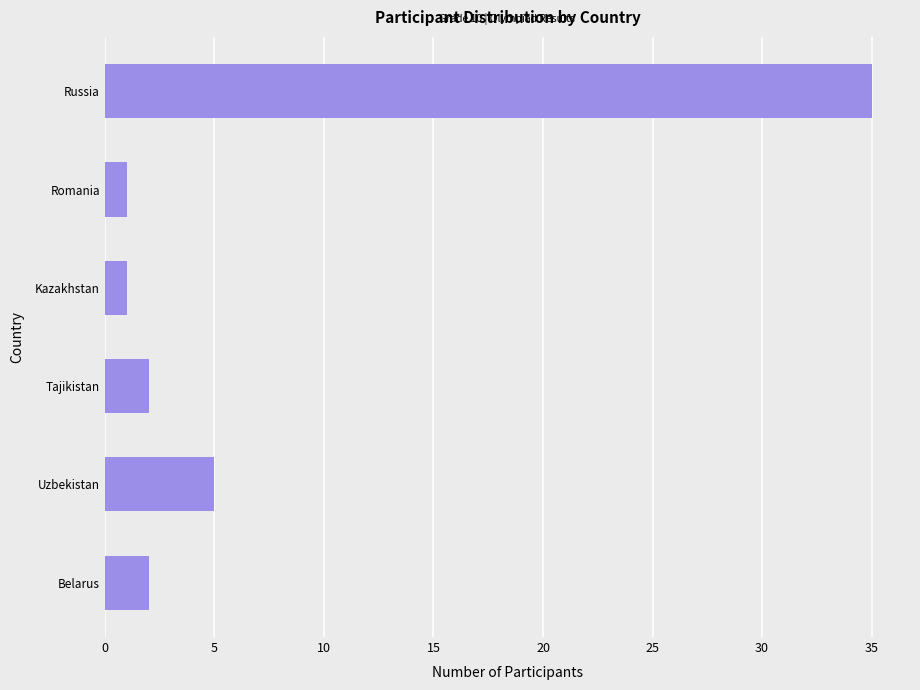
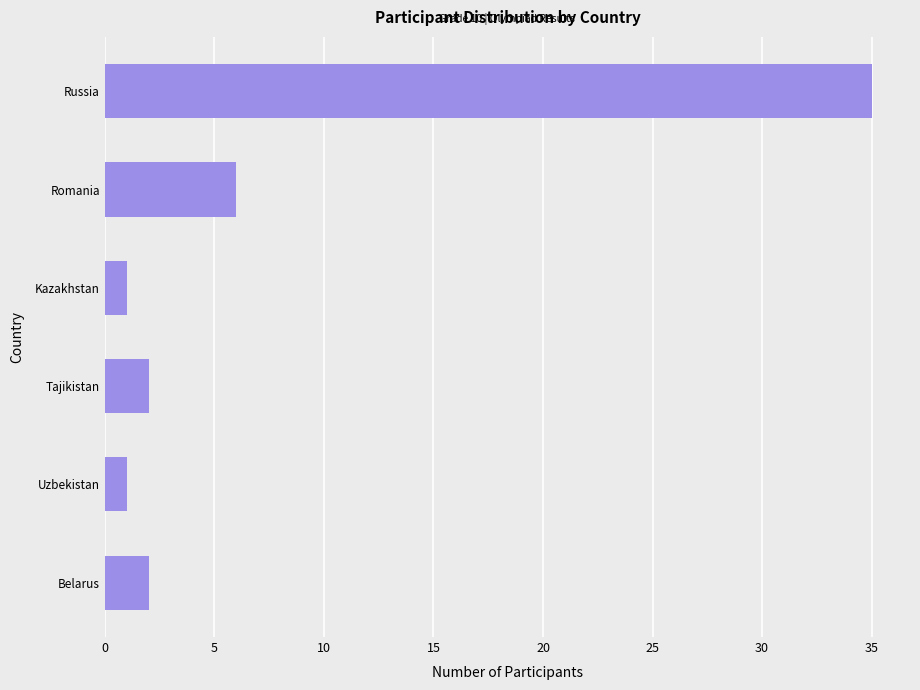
Romania: 1 -> 6
Uzbekistan: 5 -> 1
